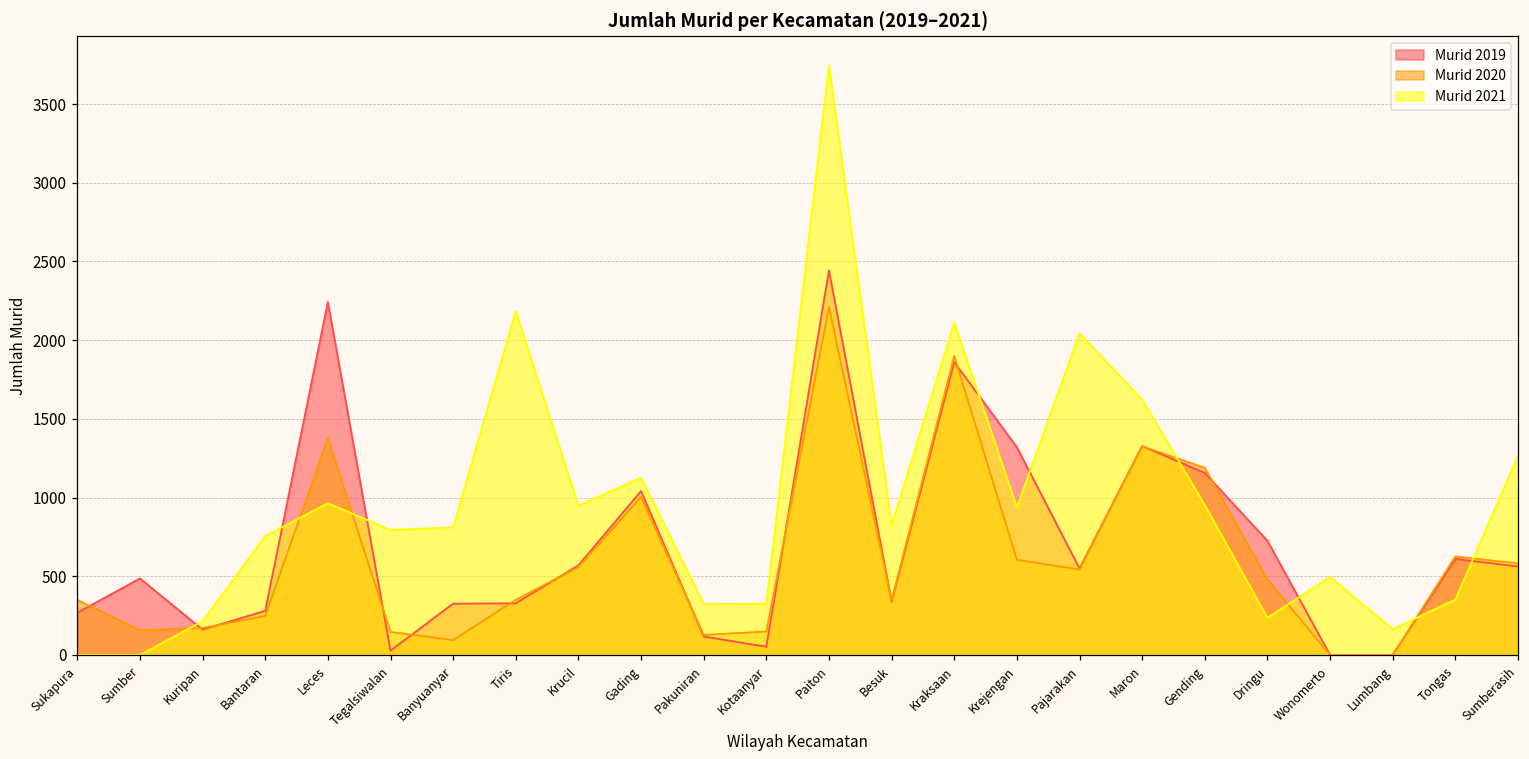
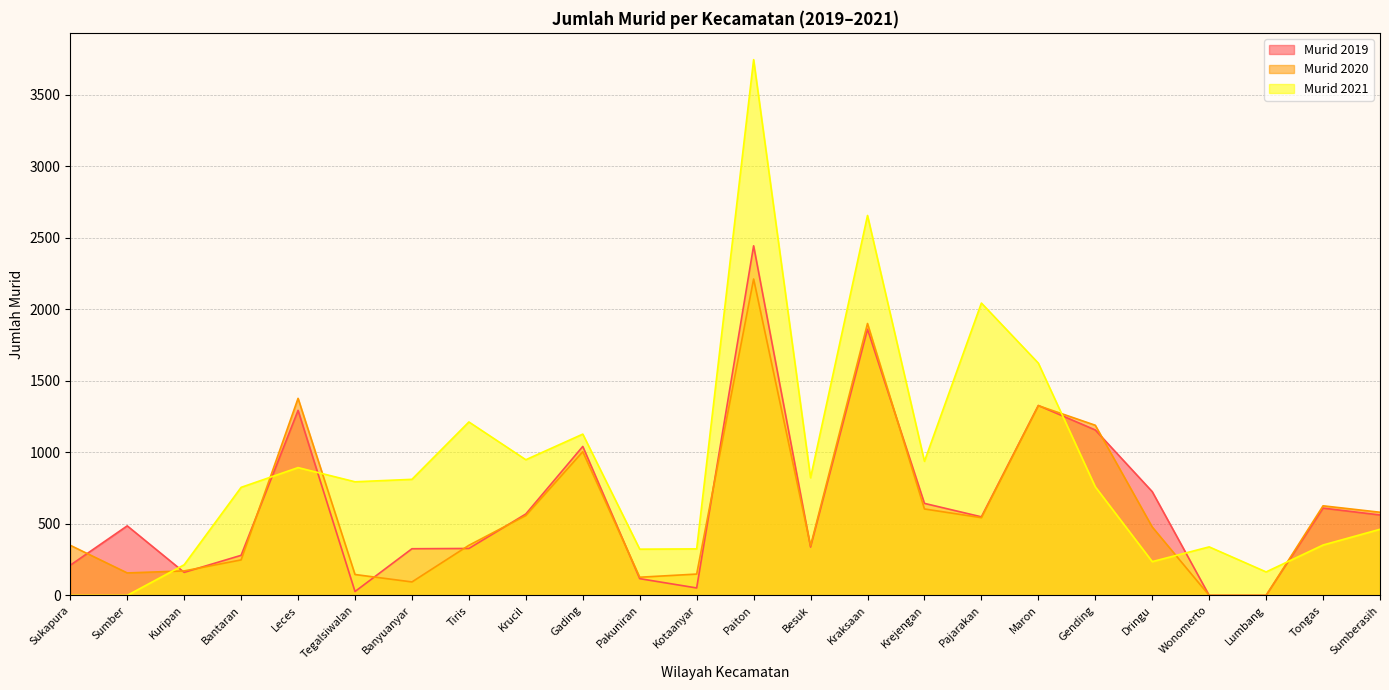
Murid 2019, Sukapura: 270 -> 210
Murid 2019, Leces: 2240 -> 1290
Murid 2021, Leces: 960 -> 890
Murid 2021, Tiris: 2180 -> 1210
Murid 2021, Kraksaan: 2110 -> 2660
Murid 2019, Krejengan: 1320 -> 640
Murid 2021, Gending: 950 -> 760
Murid 2021, Wonomerto: 500 -> 340
Murid 2021, Sumberasih: 1270 -> 460
